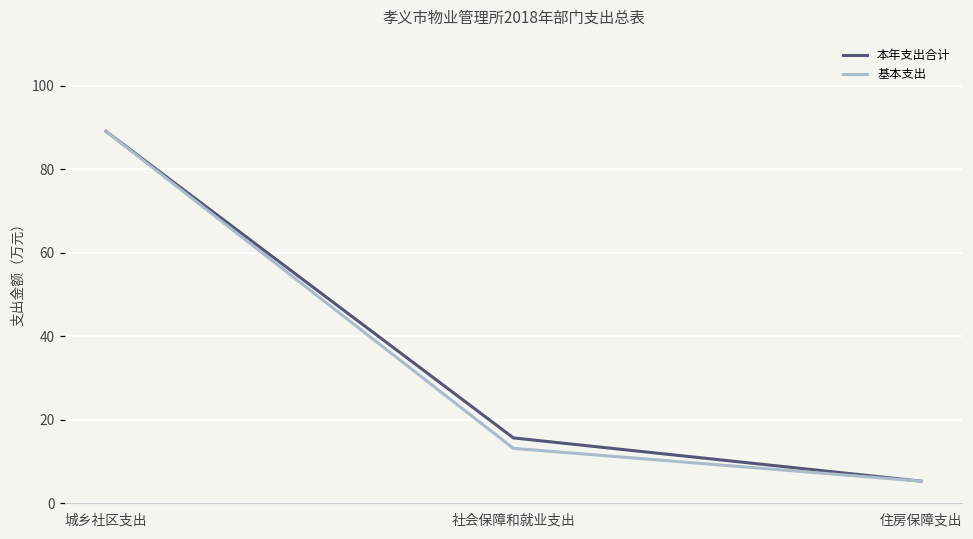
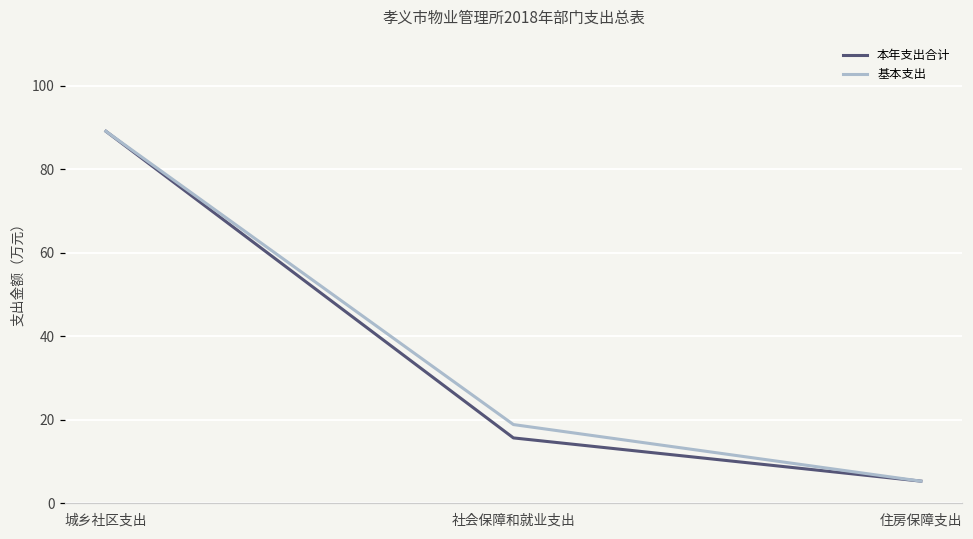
基本支出, 社会保障和就业支出: 13 -> 19
